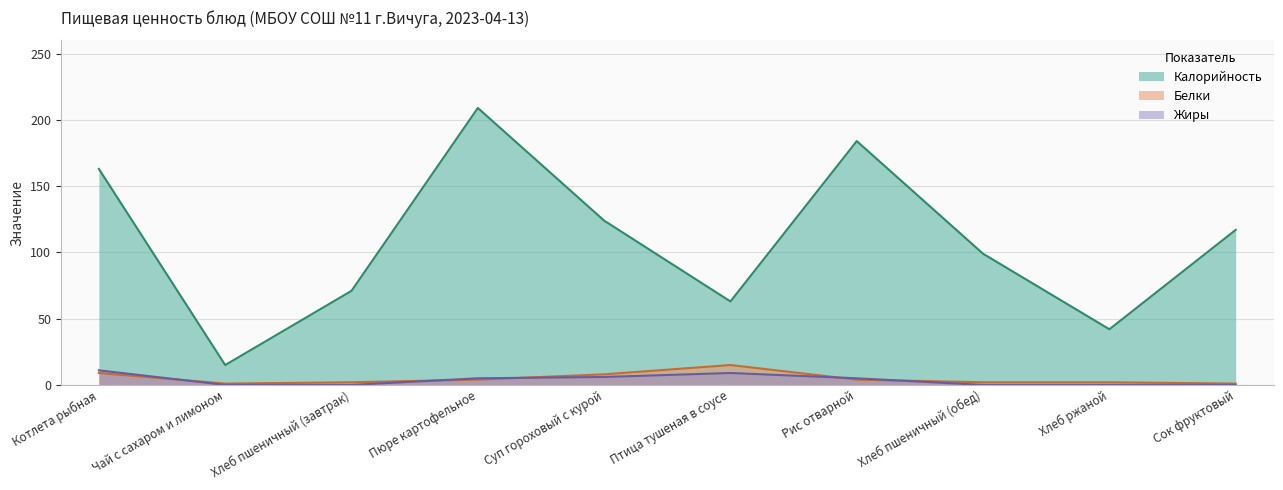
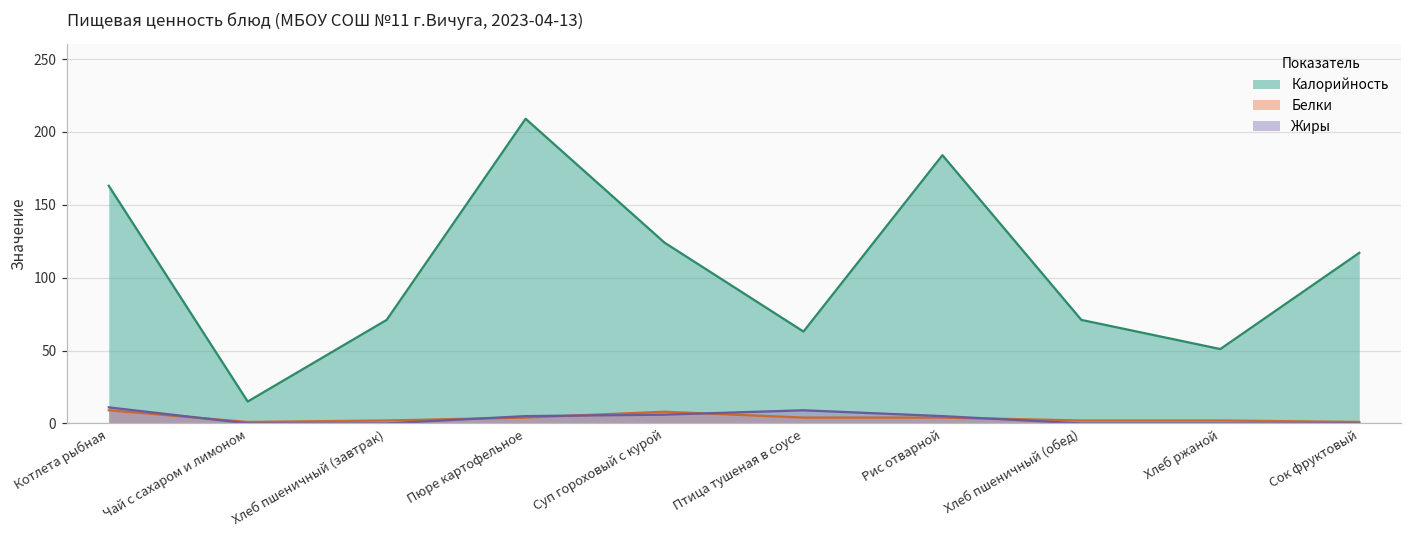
Белки, Птица тушеная в соусе: 15 -> 4
Калорийность, Хлеб пшеничный (обед): 99 -> 71
Калорийность, Хлеб ржаной: 42 -> 51
